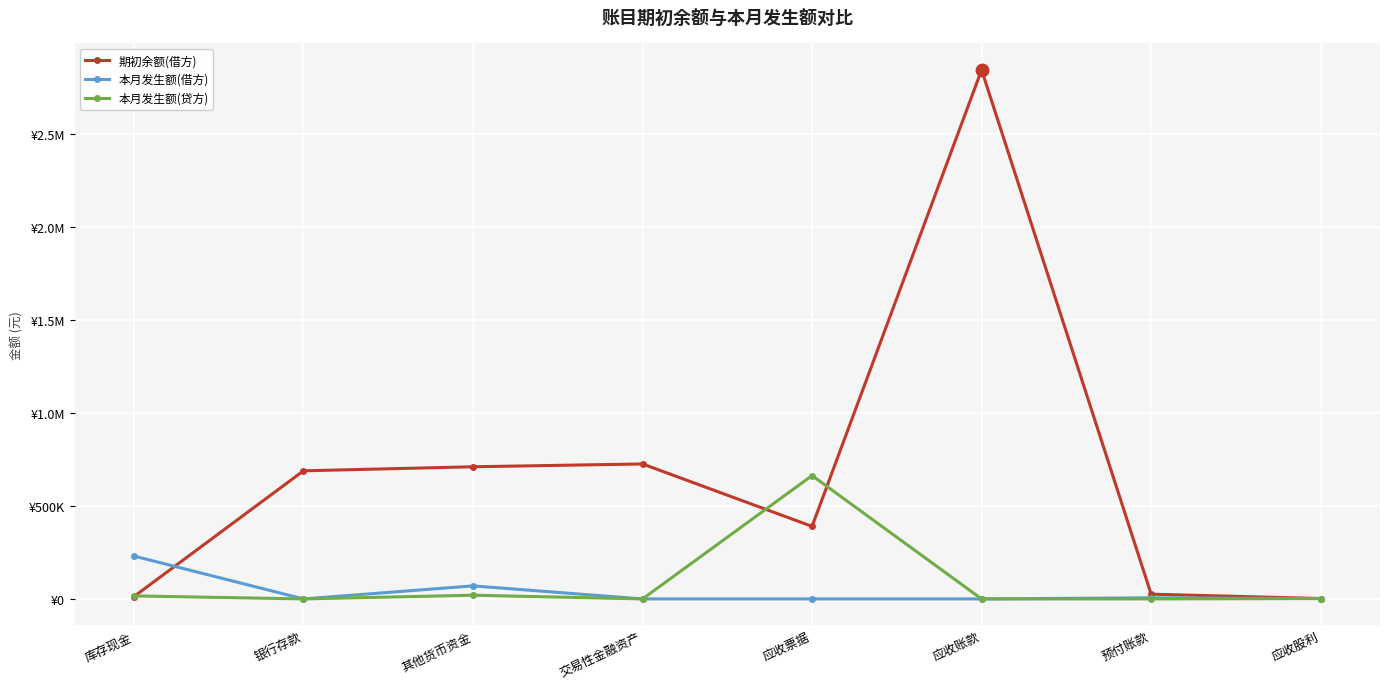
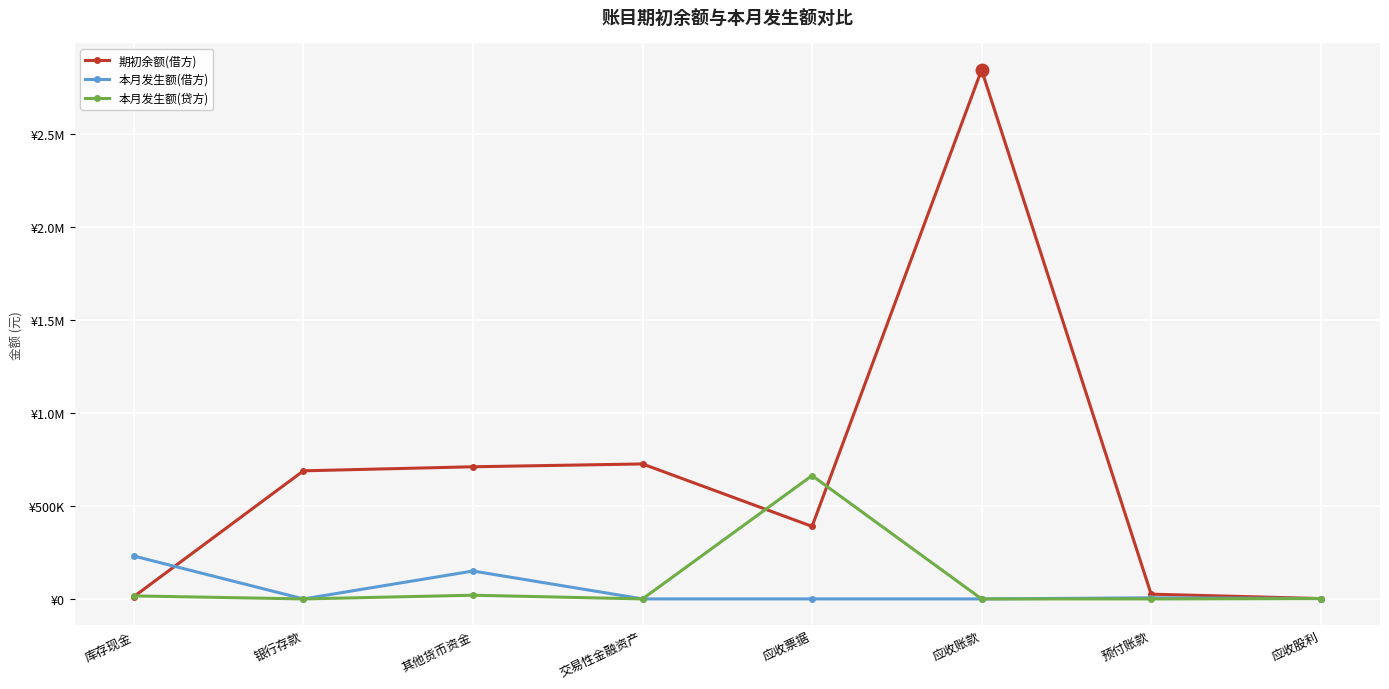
本月发生额(借方), 其他货币资金: ¥70000 -> ¥150000
